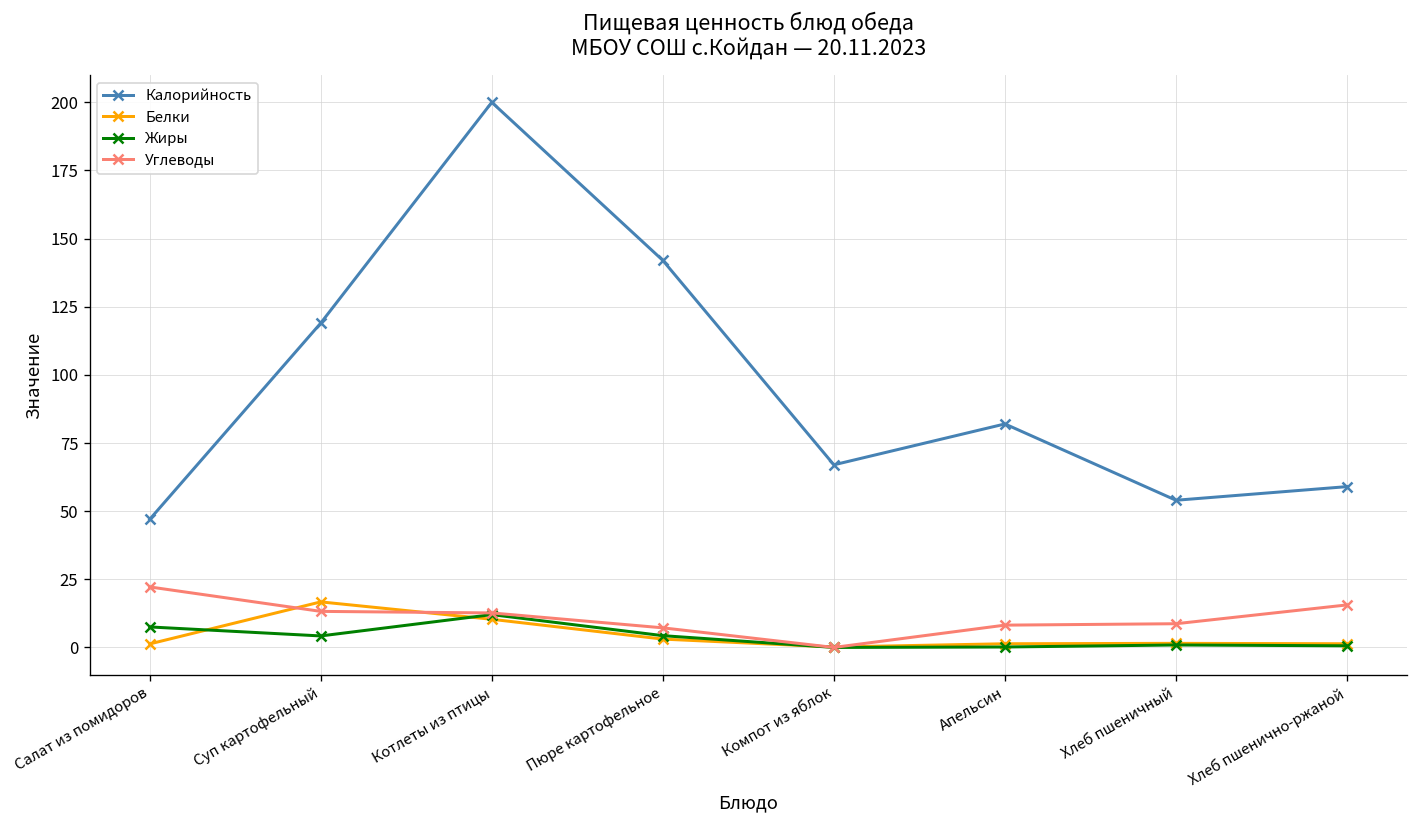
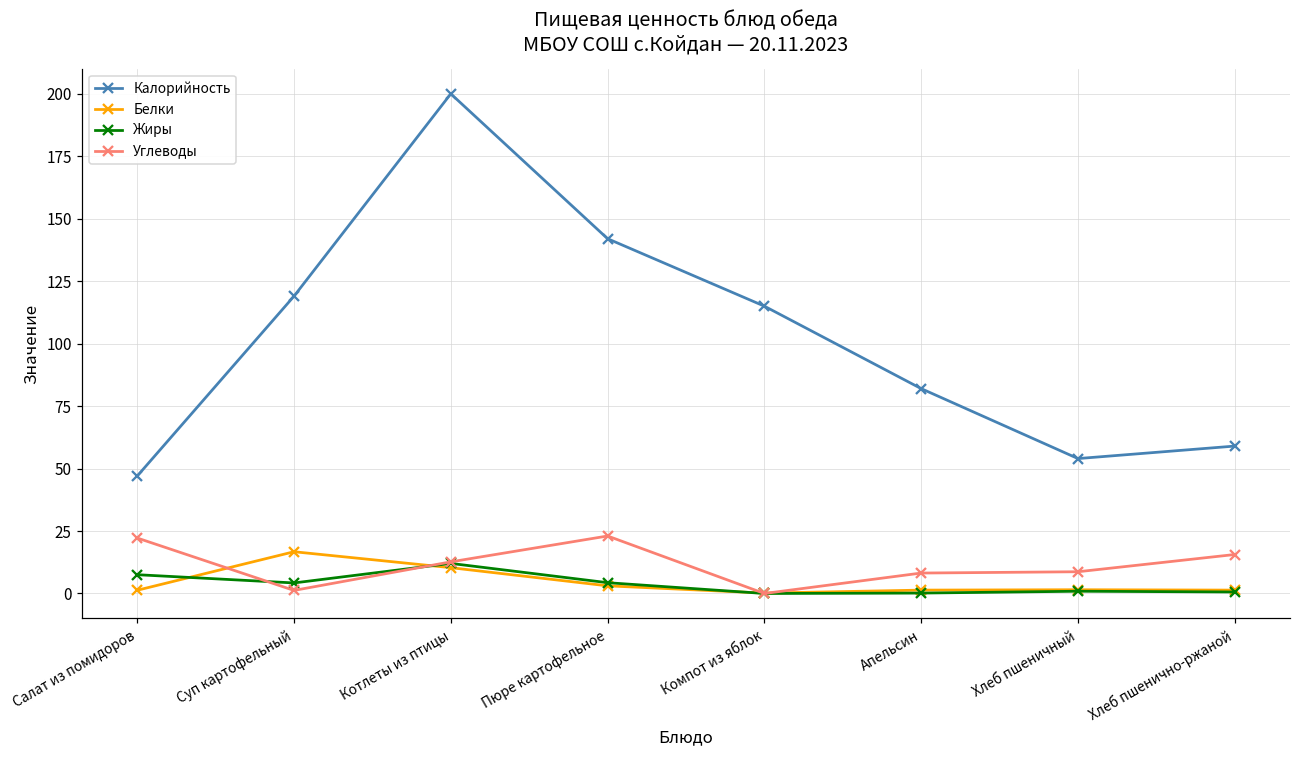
Углеводы, Суп картофельный: 13 -> 1
Углеводы, Пюре картофельное: 7 -> 23
Калорийность, Компот из яблок: 67 -> 115
